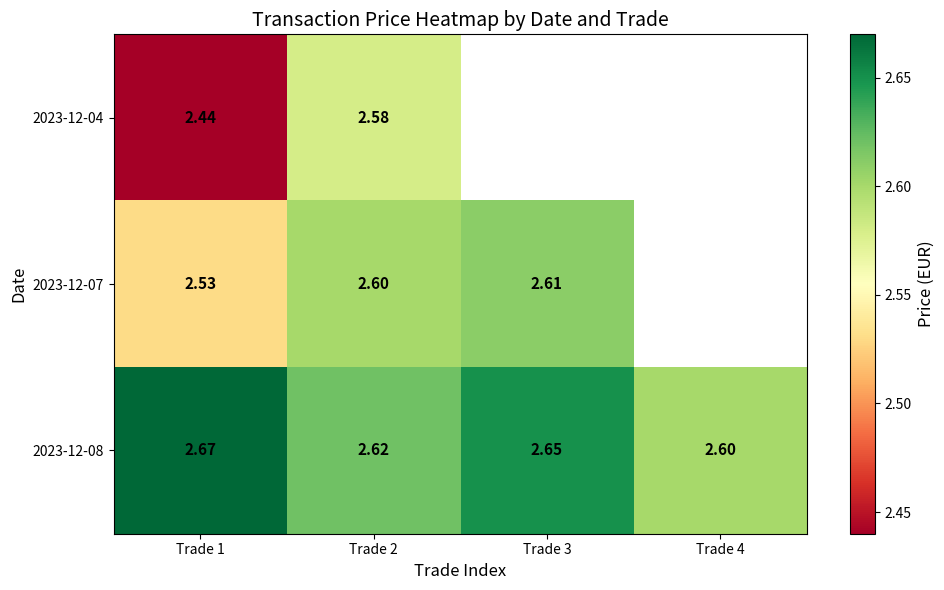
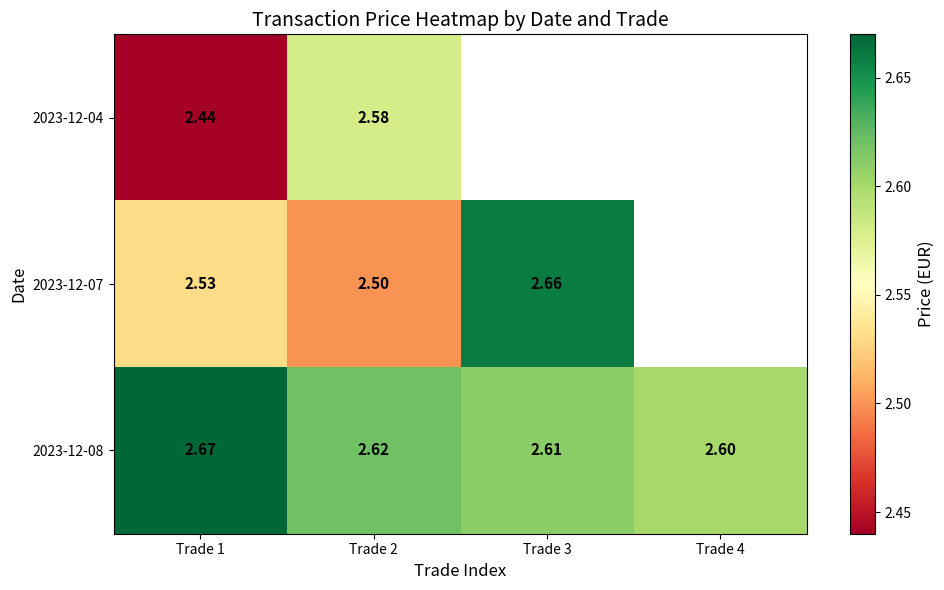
2023-12-07, Trade 2: 2.60 -> 2.50
2023-12-07, Trade 3: 2.61 -> 2.66
2023-12-08, Trade 3: 2.65 -> 2.61
